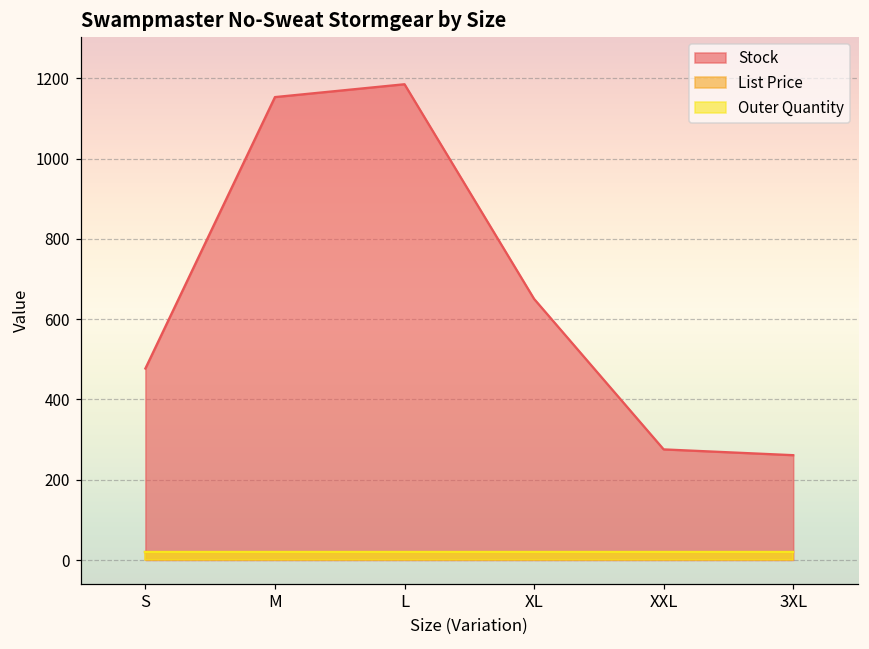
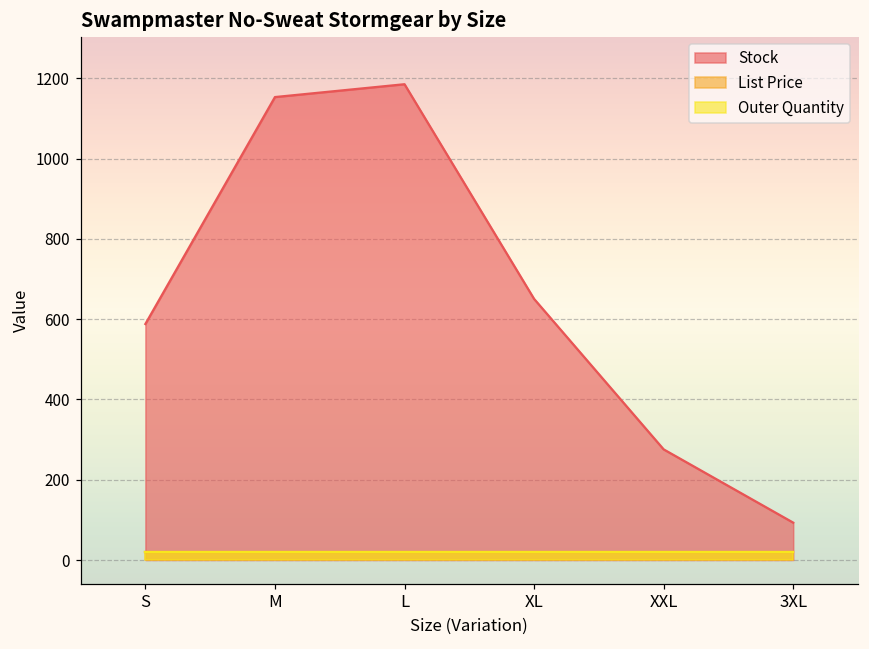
Stock, S: 480 -> 590
Stock, 3XL: 260 -> 90
